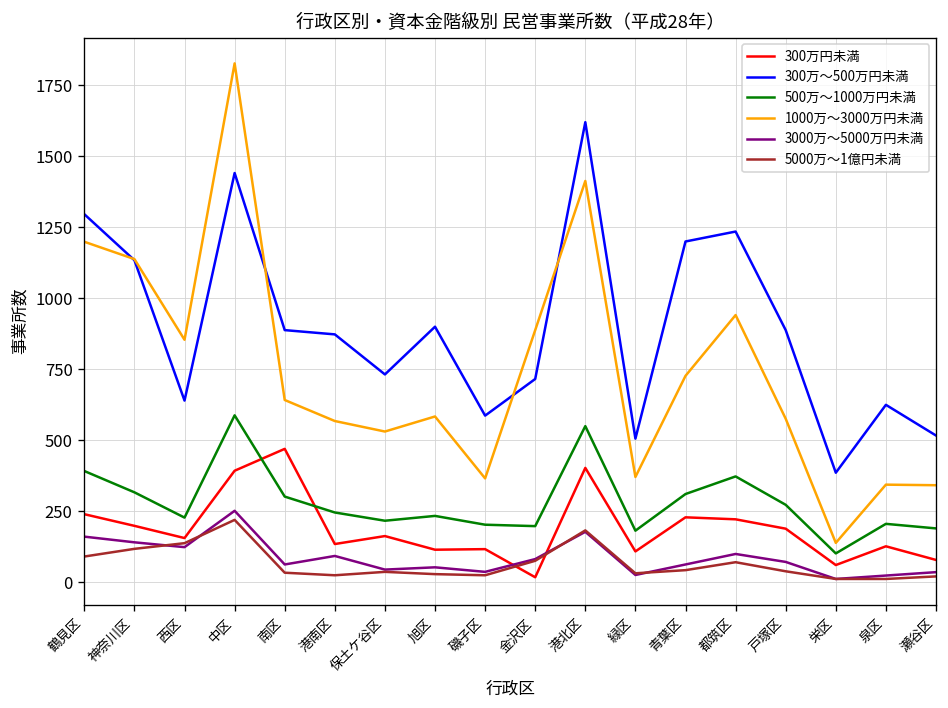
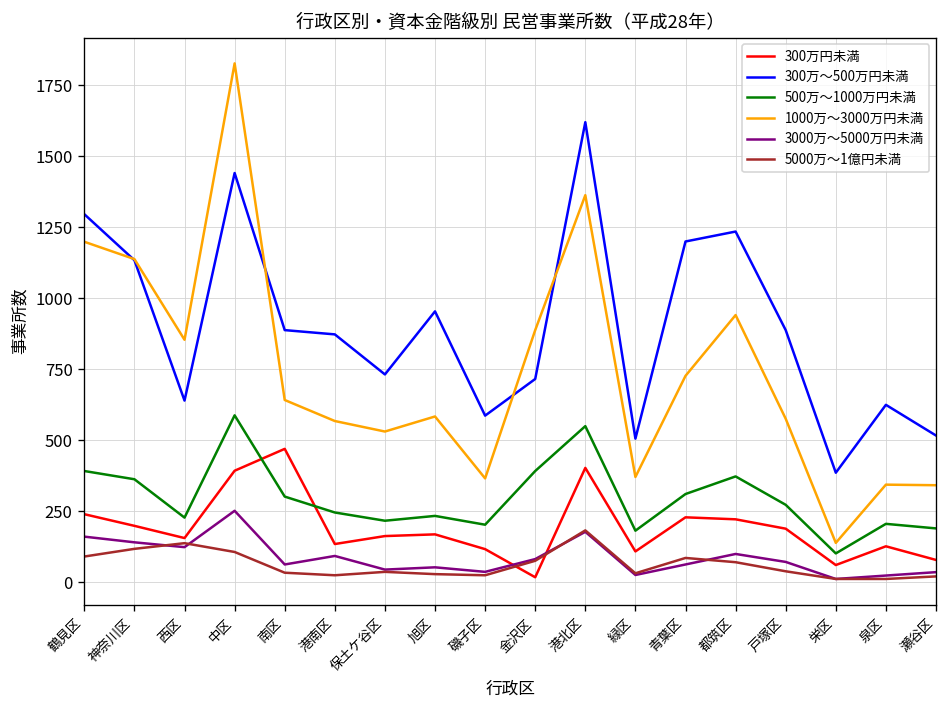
500万～1000万円未満, 神奈川区: 320 -> 360
5000万～1億円未満, 中区: 220 -> 110
300万円未満, 旭区: 120 -> 170
300万～500万円未満, 旭区: 900 -> 950
500万～1000万円未満, 金沢区: 200 -> 390
1000万～3000万円未満, 港北区: 1410 -> 1360
5000万～1億円未満, 青葉区: 40 -> 90
